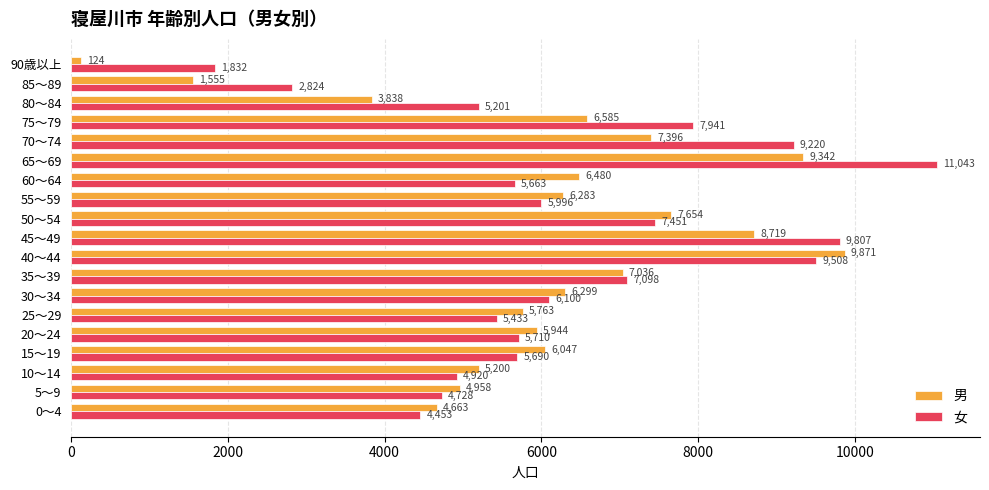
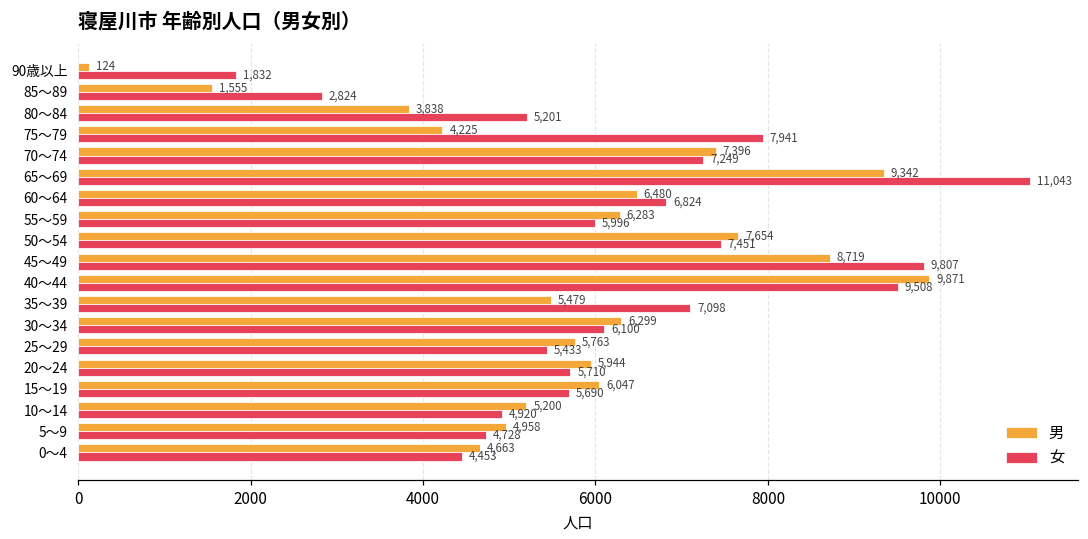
男, 75～79: 6,585 -> 4,225
女, 70～74: 9,220 -> 7,249
女, 60～64: 5,663 -> 6,824
男, 35～39: 7,036 -> 5,479
